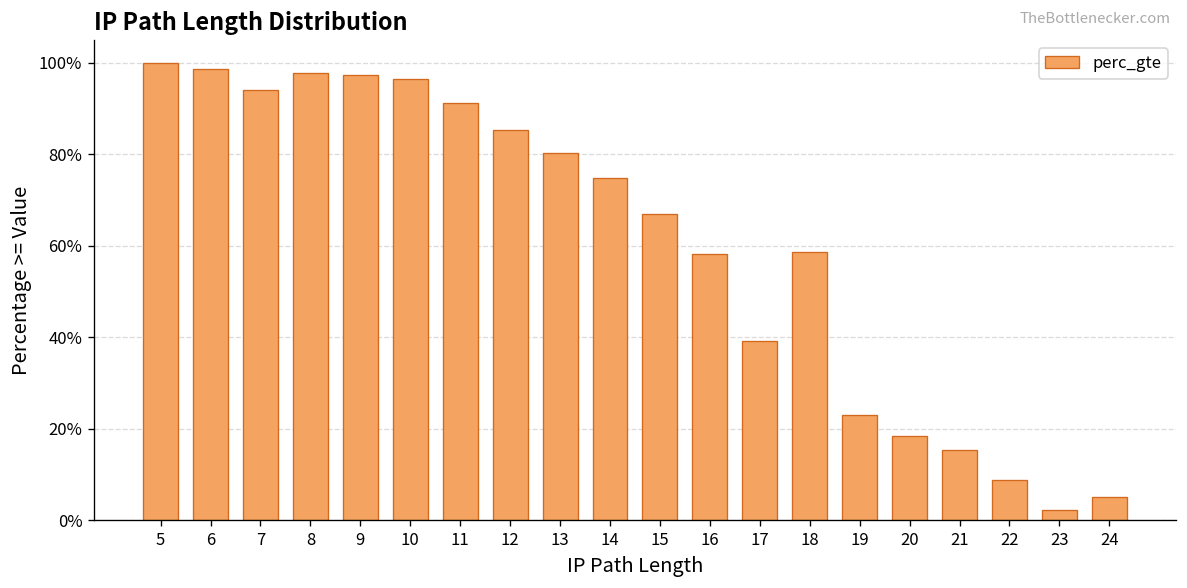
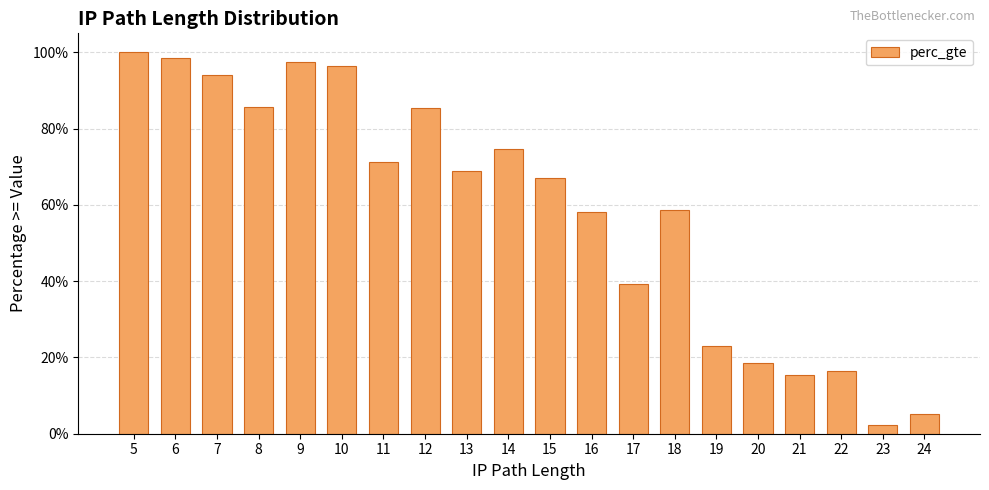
8: 98% -> 86%
11: 91% -> 71%
13: 80% -> 69%
22: 9% -> 17%
